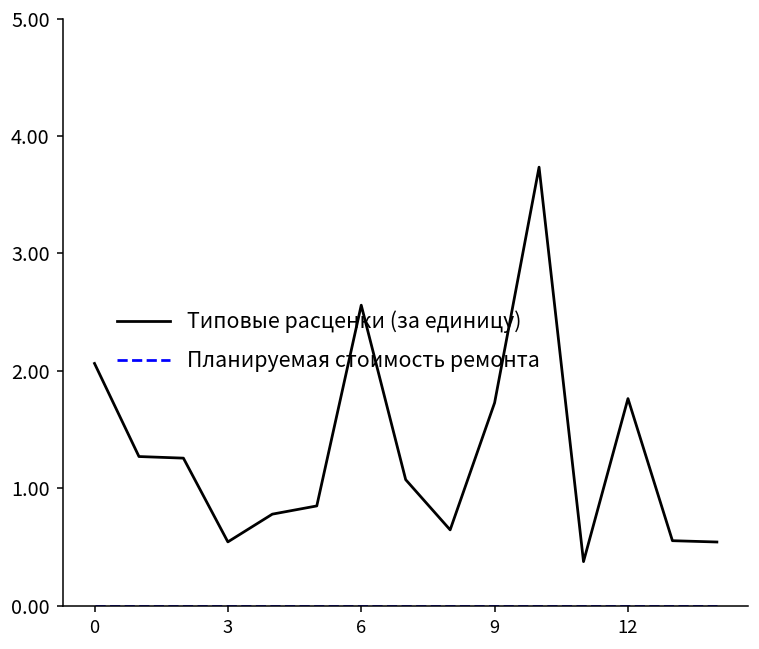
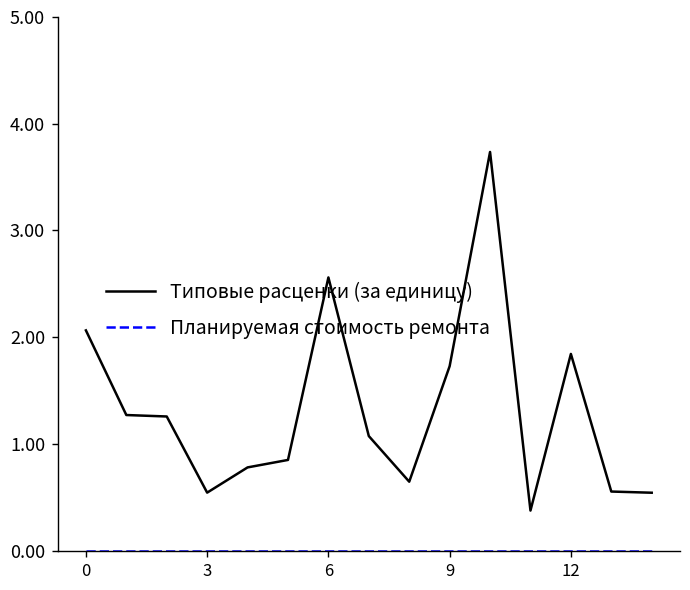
Типовые расценки (за единицу), 12: 1.76 -> 1.84
